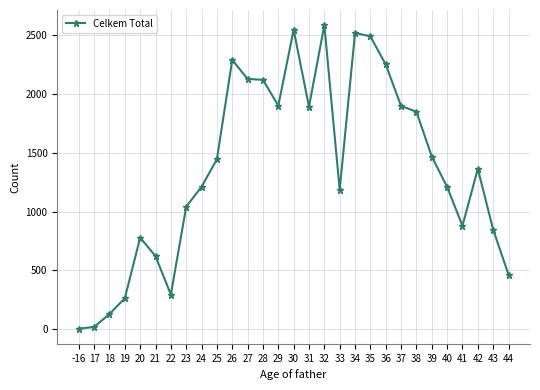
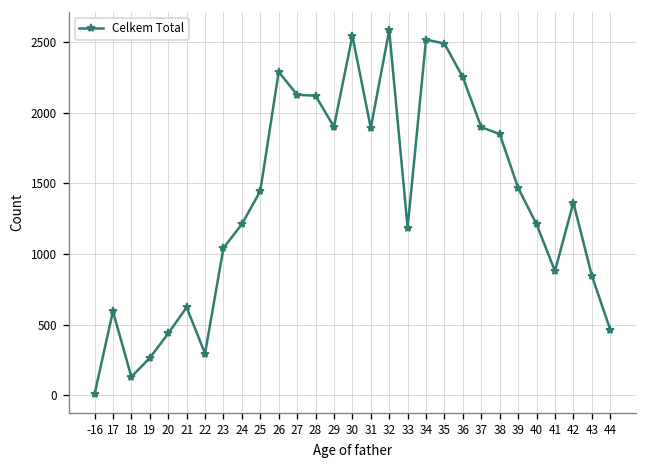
17: 20 -> 590
20: 780 -> 440
